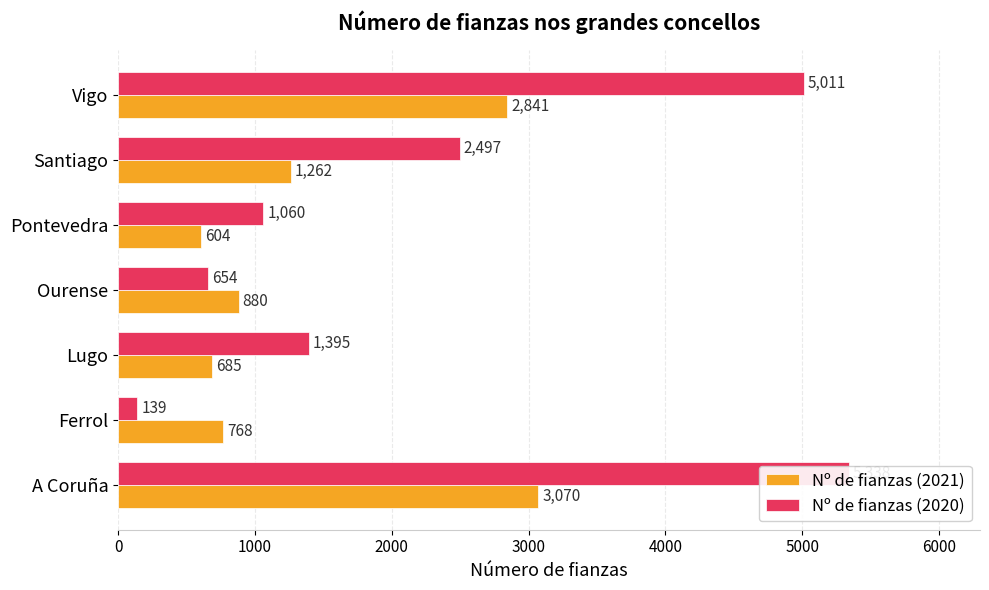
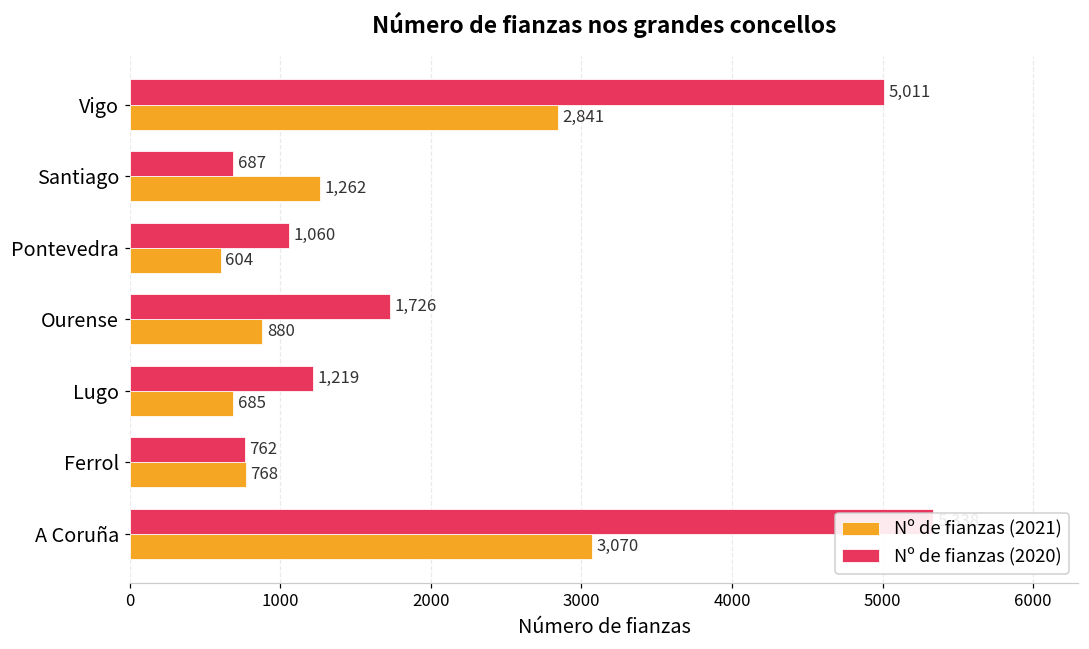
Nº de fianzas (2020), Santiago: 2,497 -> 687
Nº de fianzas (2020), Ourense: 654 -> 1,726
Nº de fianzas (2020), Lugo: 1,395 -> 1,219
Nº de fianzas (2020), Ferrol: 139 -> 762
